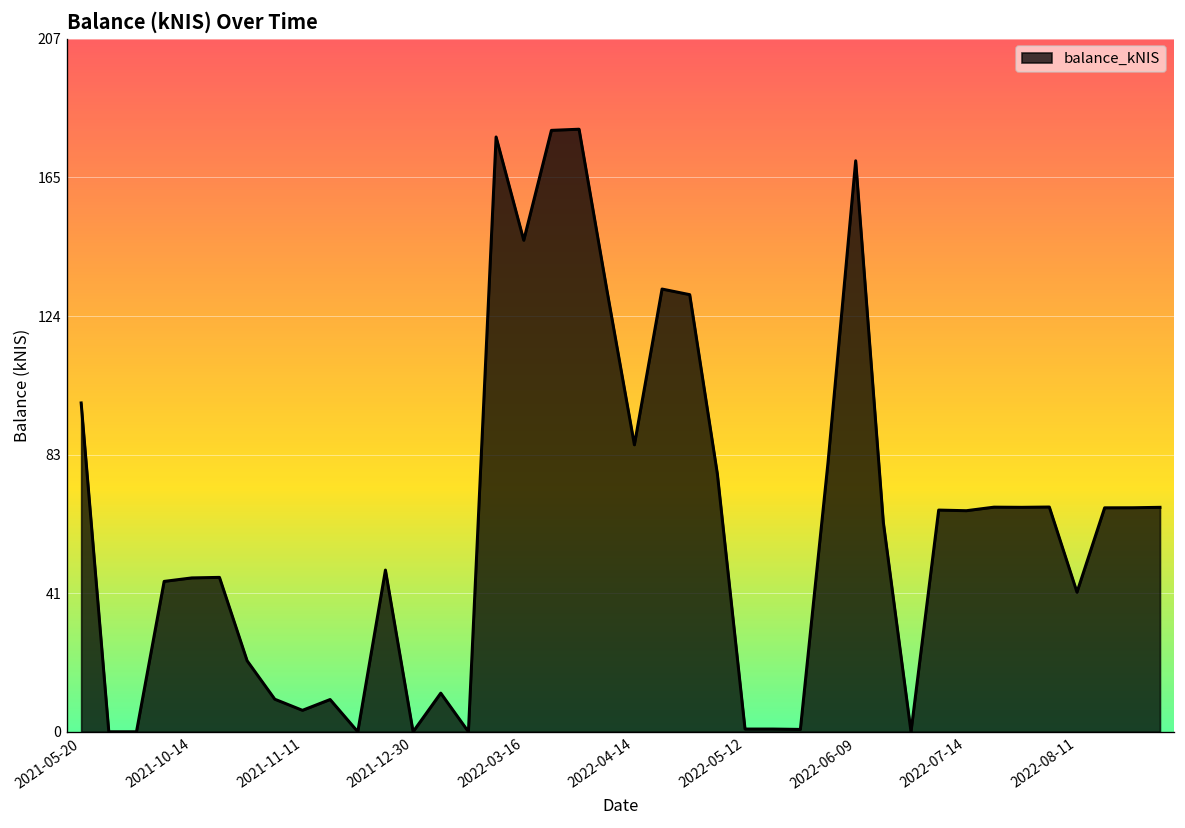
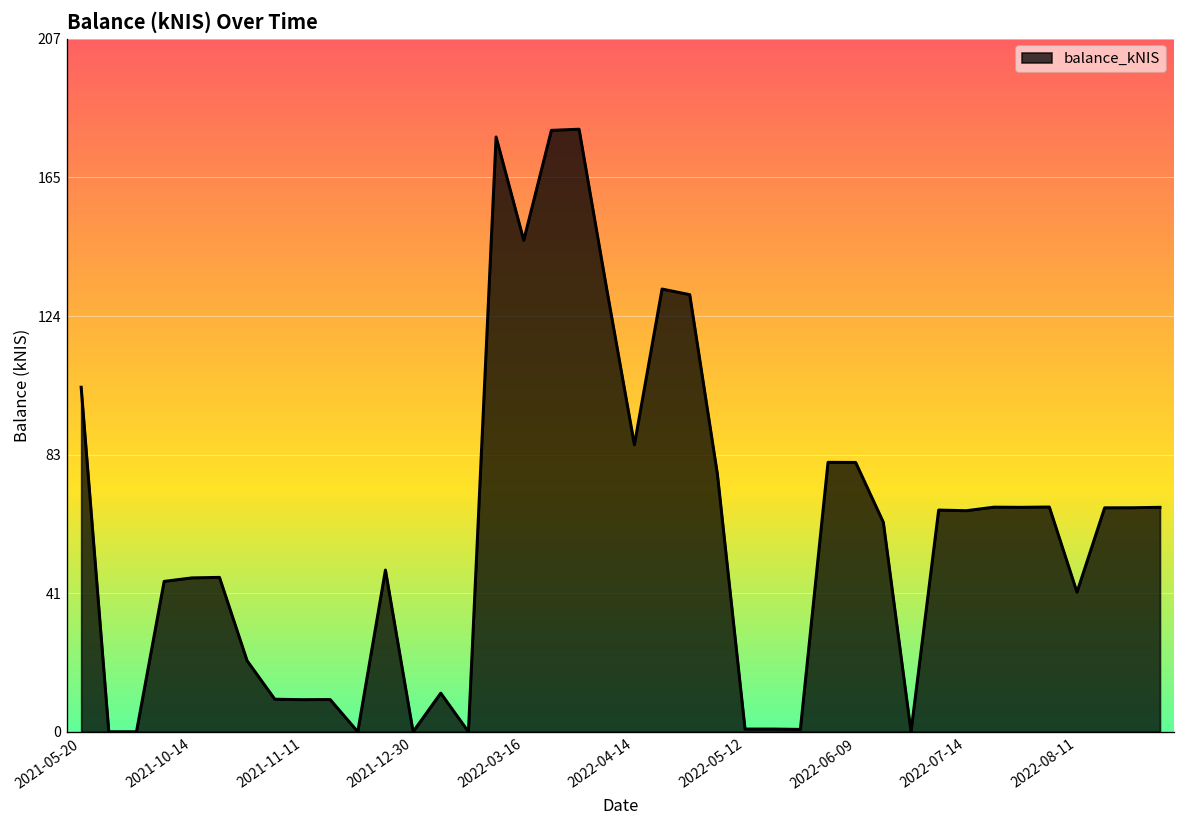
2021-05-20: 98 -> 103
2021-11-11: 6 -> 10
2022-06-09: 170 -> 80
